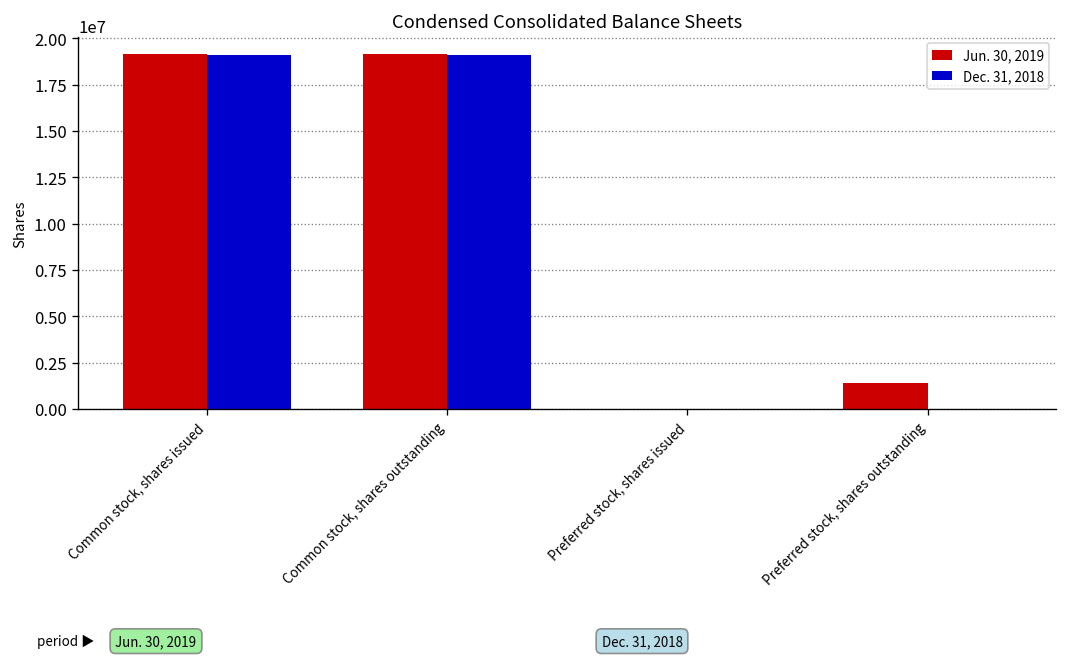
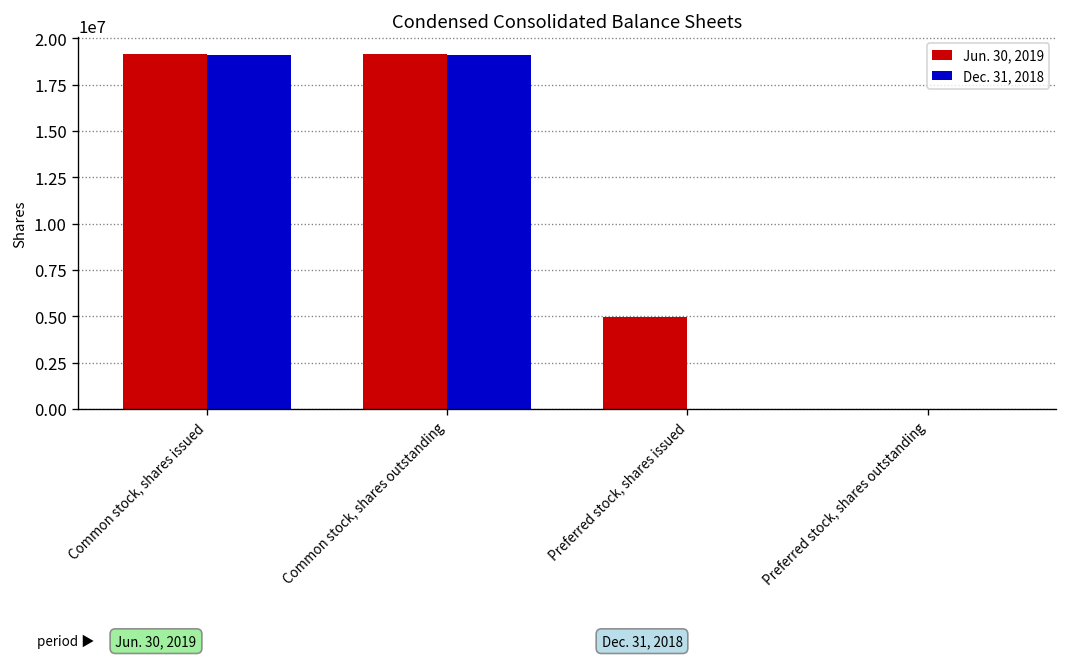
Jun. 30, 2019, Preferred stock, shares issued: 0 -> 5000000
Jun. 30, 2019, Preferred stock, shares outstanding: 1400000 -> 0
